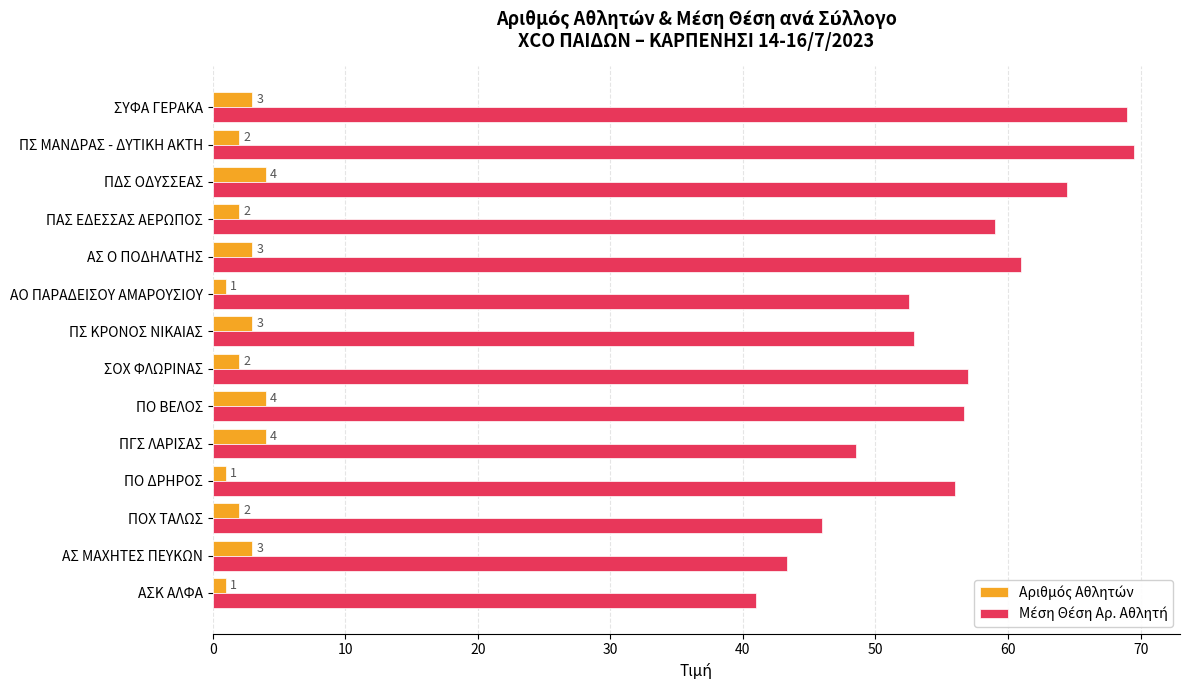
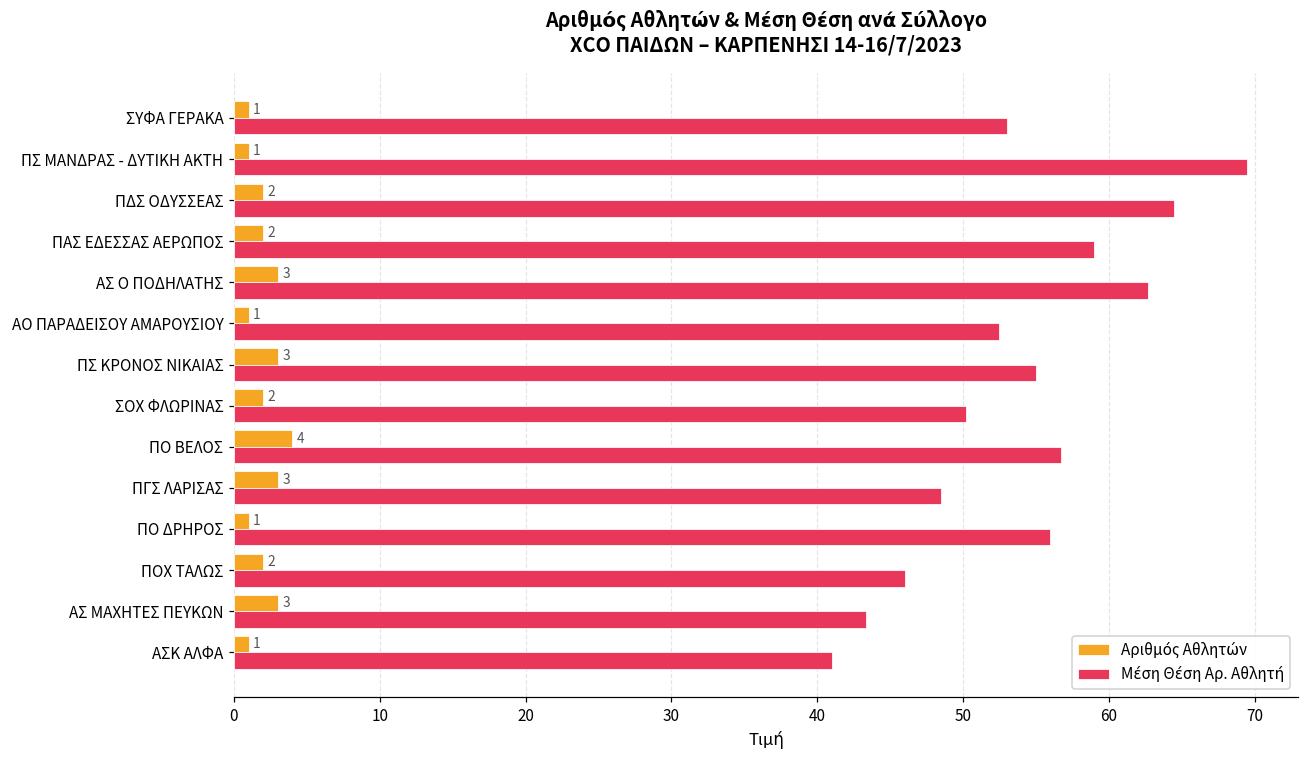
Αριθμός Αθλητών, ΣΥΦΑ ΓΕΡΑΚΑ: 3 -> 1
Μέση Θέση Αρ. Αθλητή, ΣΥΦΑ ΓΕΡΑΚΑ: 69 -> 53
Αριθμός Αθλητών, ΠΣ ΜΑΝΔΡΑΣ - ΔΥΤΙΚΗ ΑΚΤΗ: 2 -> 1
Αριθμός Αθλητών, ΠΔΣ ΟΔΥΣΣΕΑΣ: 4 -> 2
Μέση Θέση Αρ. Αθλητή, ΑΣ Ο ΠΟΔΗΛΑΤΗΣ: 61.0 -> 62.7
Μέση Θέση Αρ. Αθλητή, ΠΣ ΚΡΟΝΟΣ ΝΙΚΑΙΑΣ: 52.9 -> 55.0
Μέση Θέση Αρ. Αθλητή, ΣΟΧ ΦΛΩΡΙΝΑΣ: 57.0 -> 50.2
Αριθμός Αθλητών, ΠΓΣ ΛΑΡΙΣΑΣ: 4 -> 3
